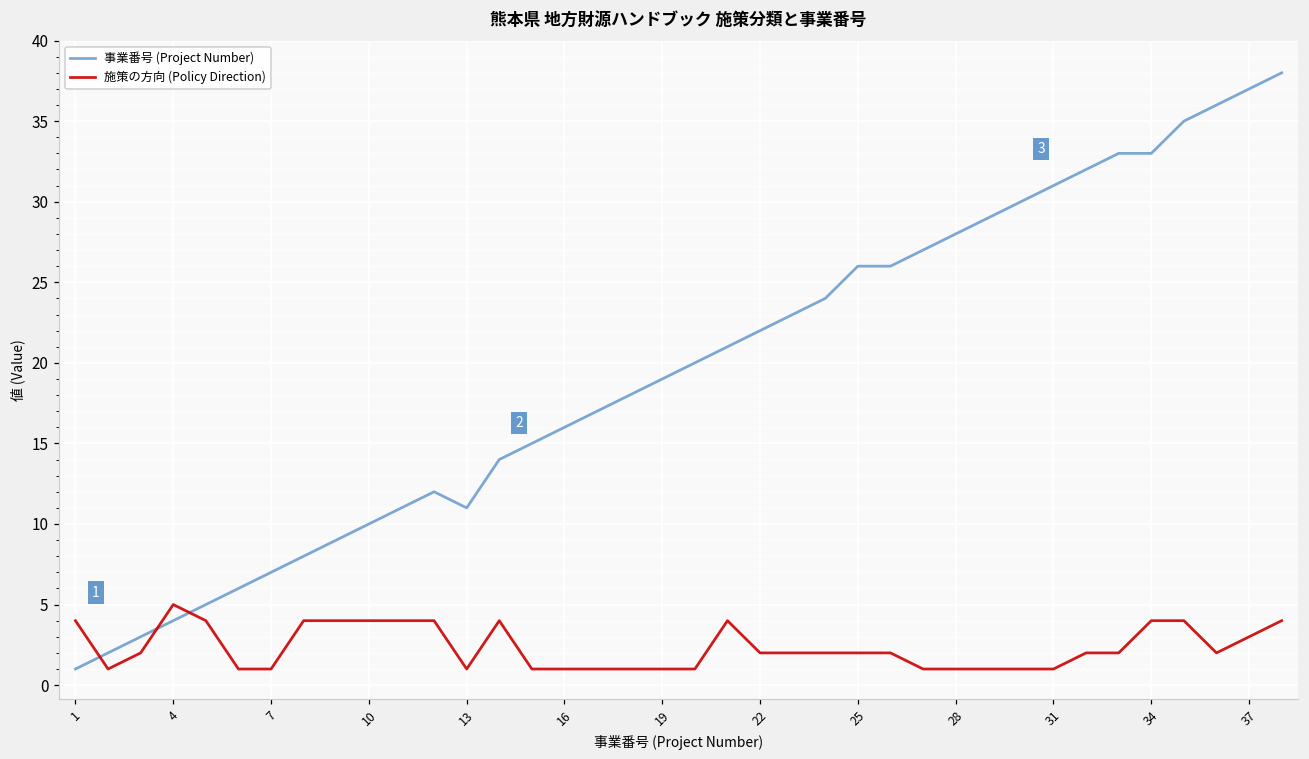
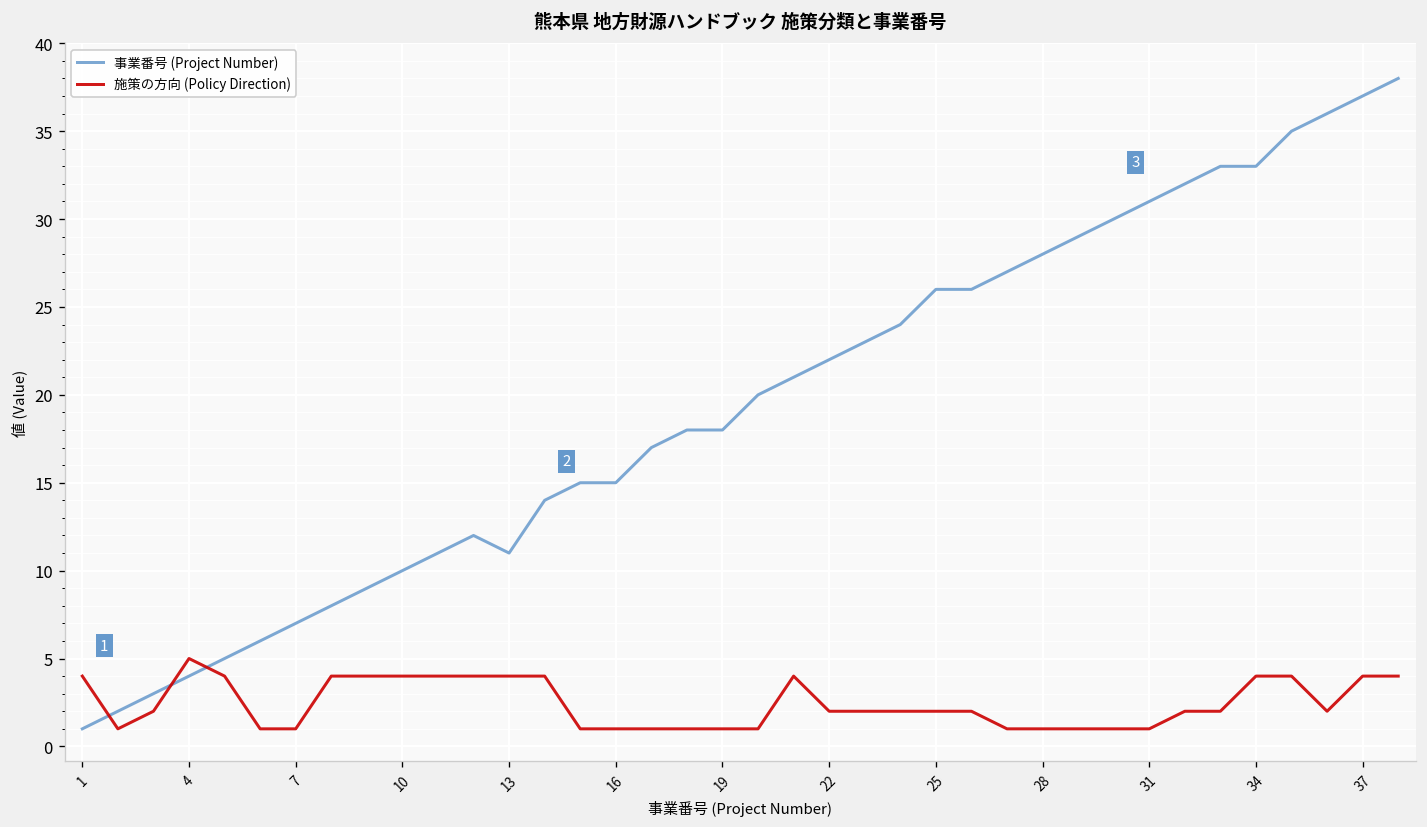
施策の方向 (Policy Direction), 13: 1 -> 4
事業番号 (Project Number), 16: 16 -> 15
事業番号 (Project Number), 19: 19 -> 18
施策の方向 (Policy Direction), 37: 3 -> 4
